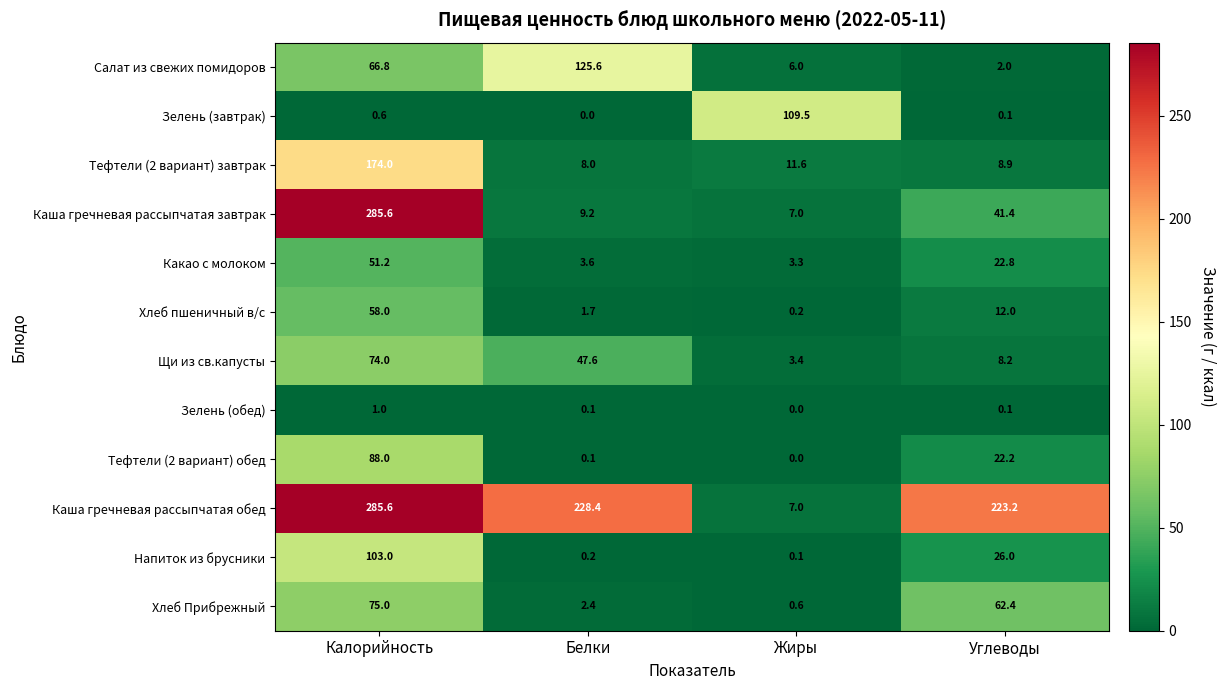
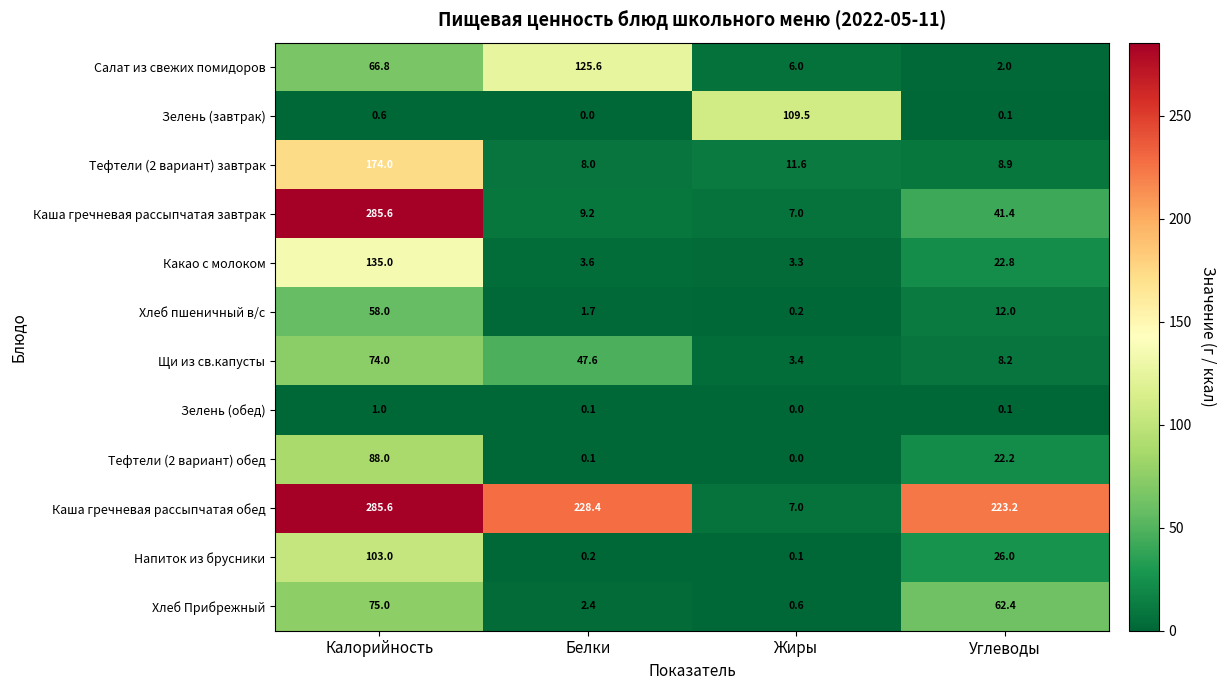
Какао с молоком, Калорийность: 51.2 -> 135.0
